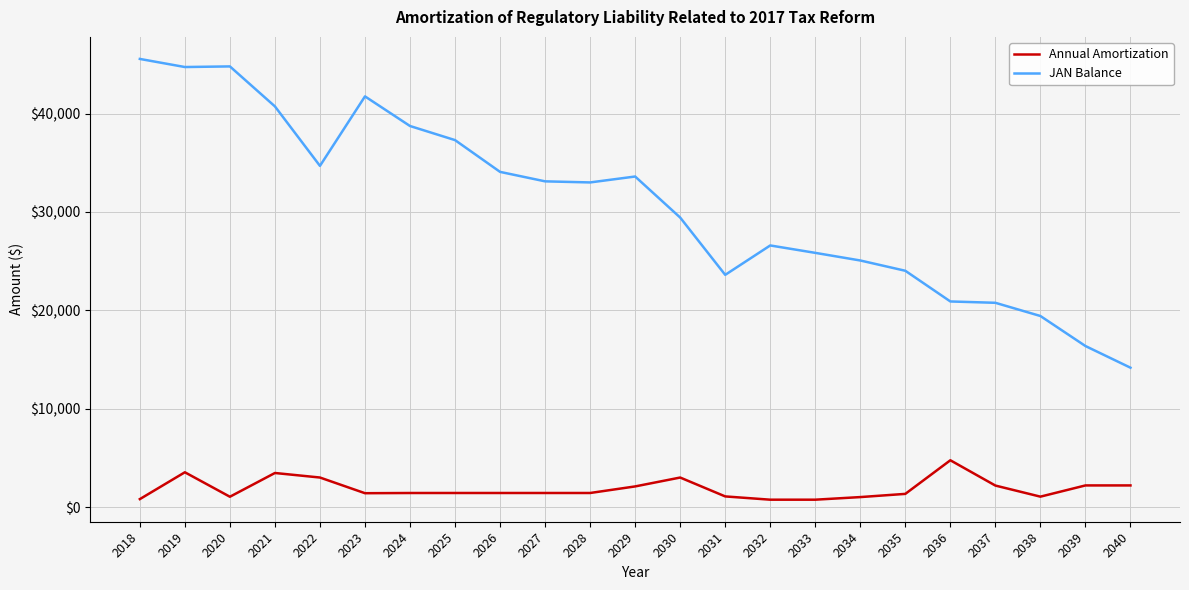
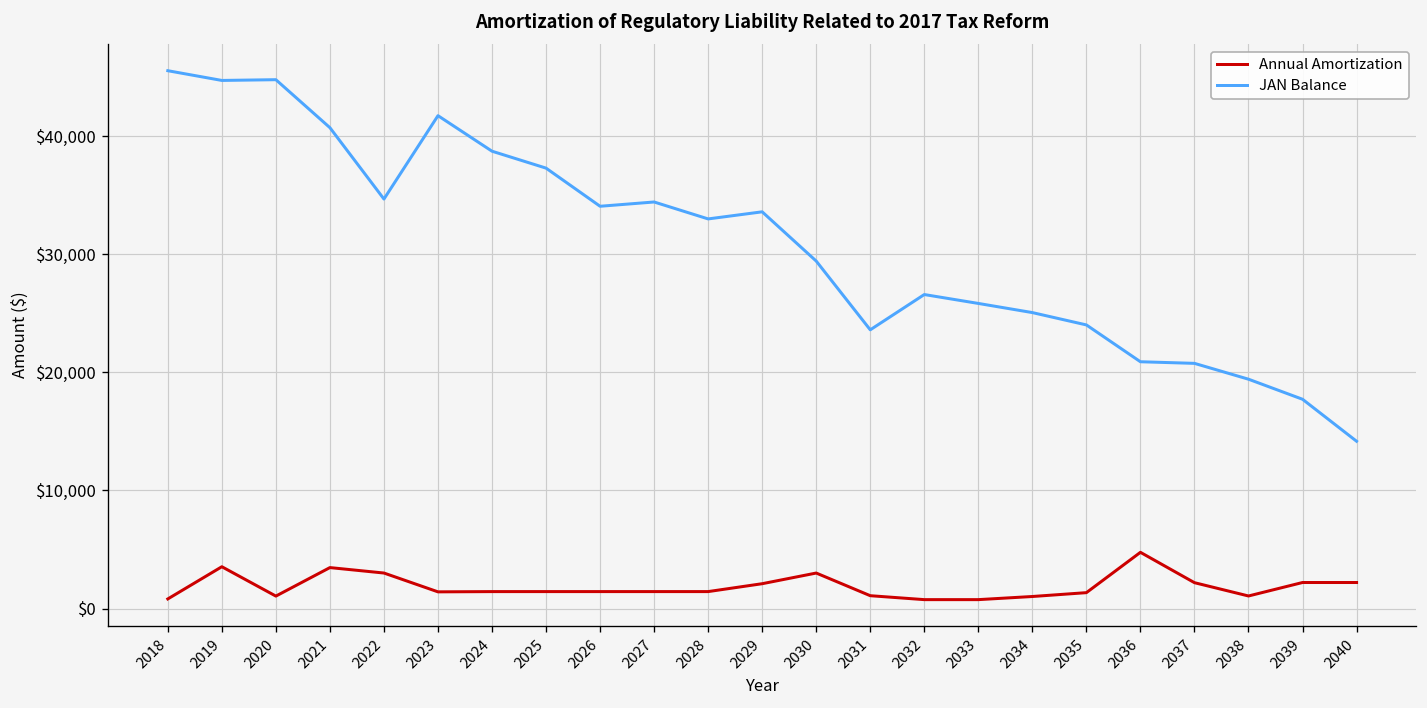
JAN Balance, 2027: $33,000 -> $34,000
JAN Balance, 2039: $16,000 -> $18,000
